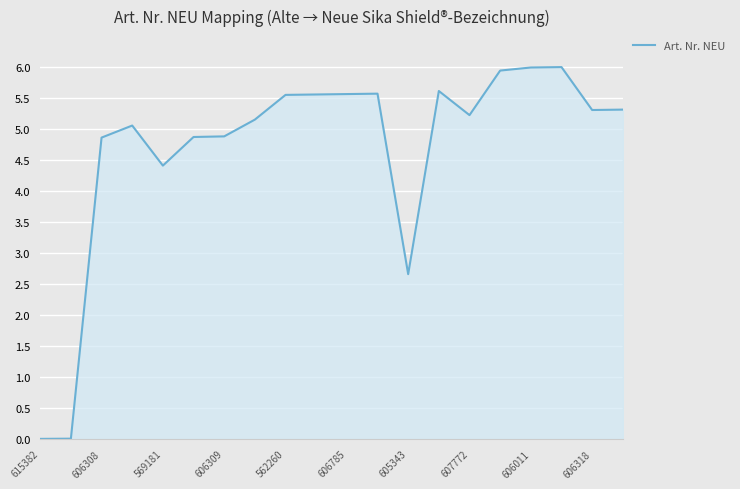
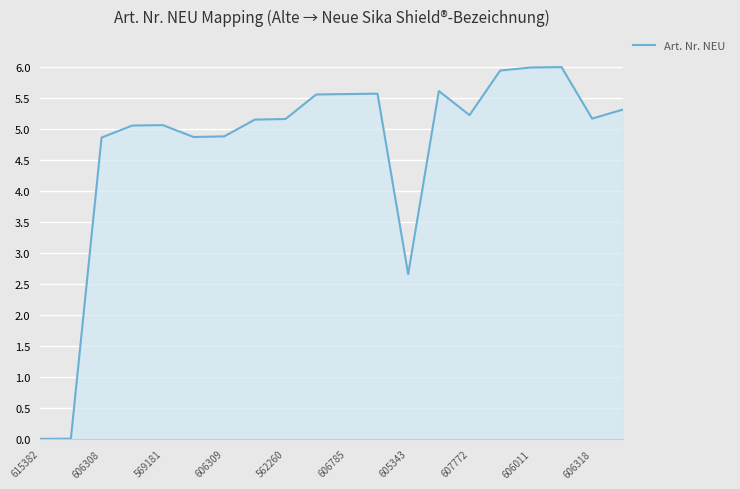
569181: 4.4 -> 5.1
562260: 5.6 -> 5.2
606318: 5.3 -> 5.2
